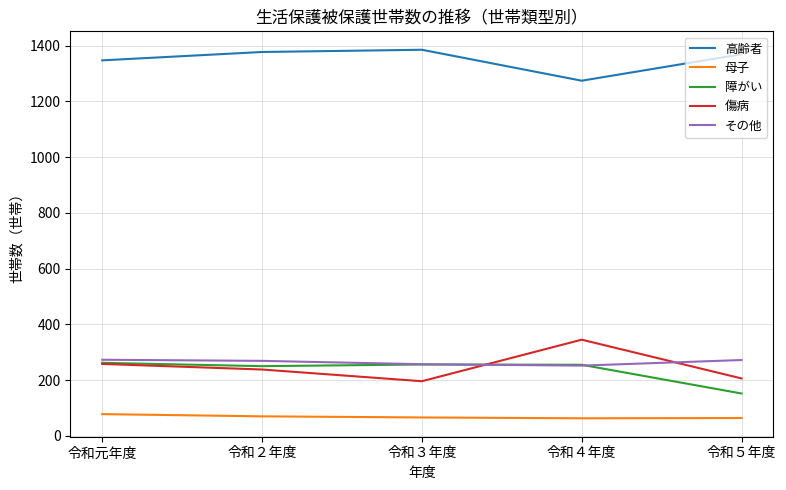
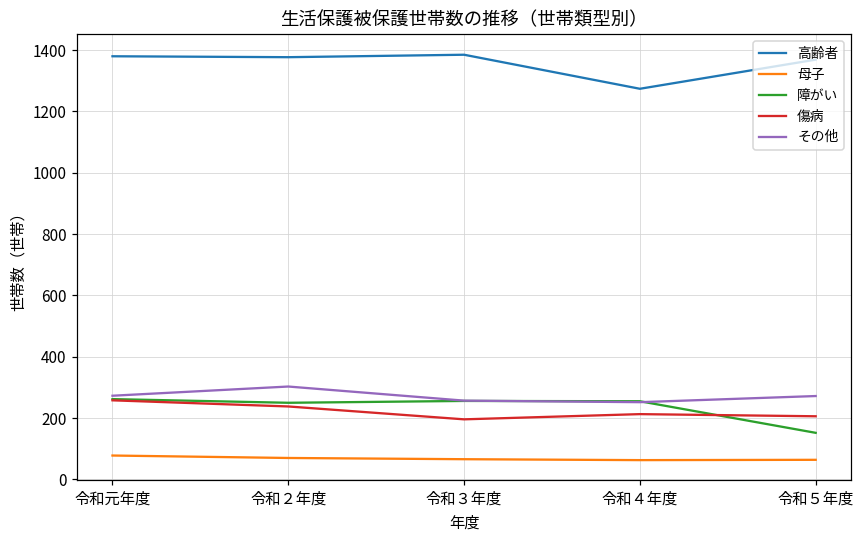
高齢者, 令和元年度: 1350 -> 1380
その他, 令和２年度: 270 -> 300
傷病, 令和４年度: 350 -> 210
